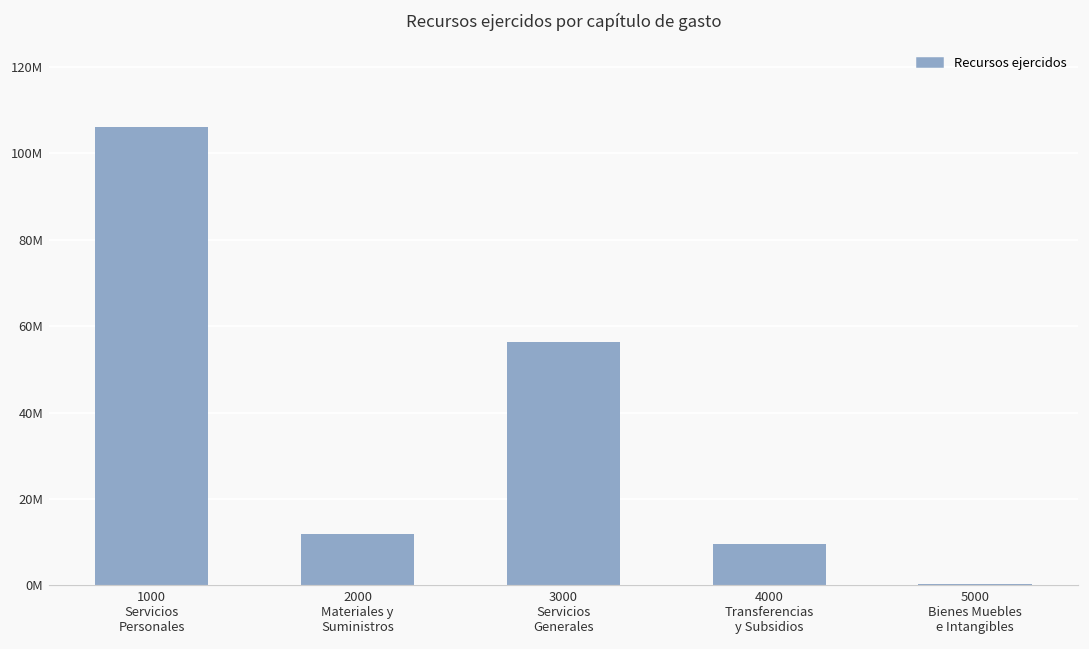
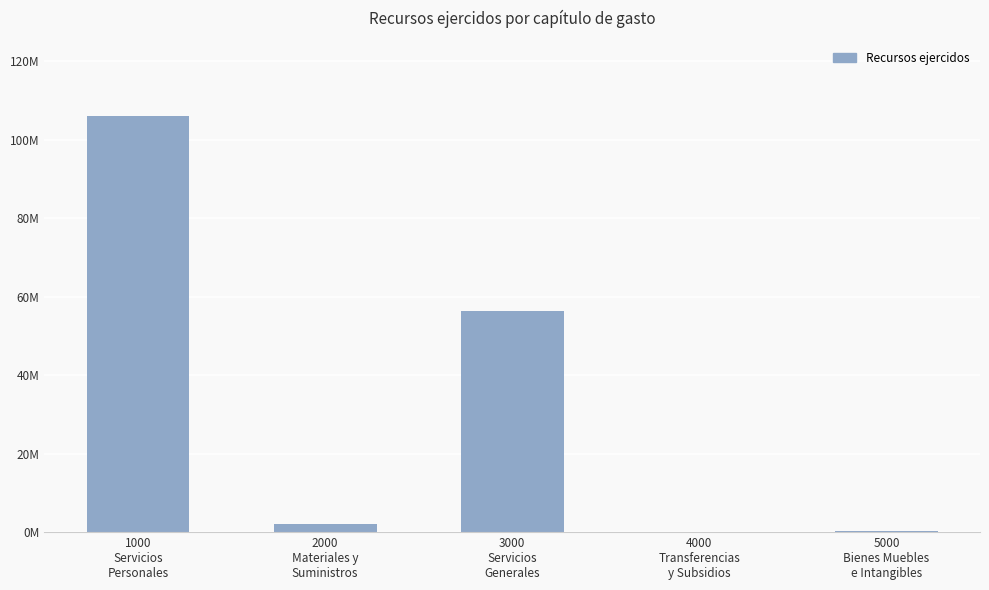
2000 Materiales y Suministros: 12000000 -> 2000000
4000 Transferencias y Subsidios: 10000000 -> 0
